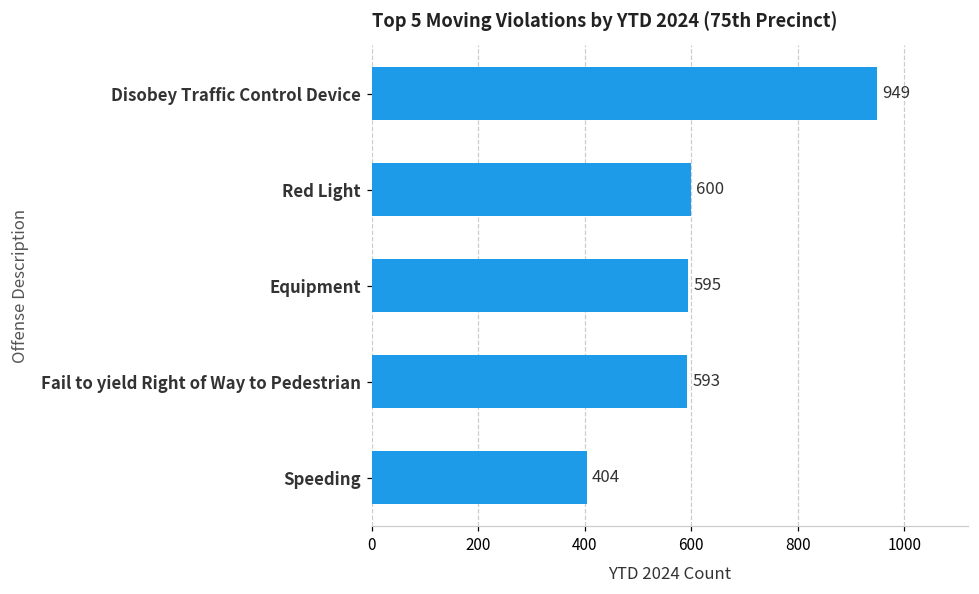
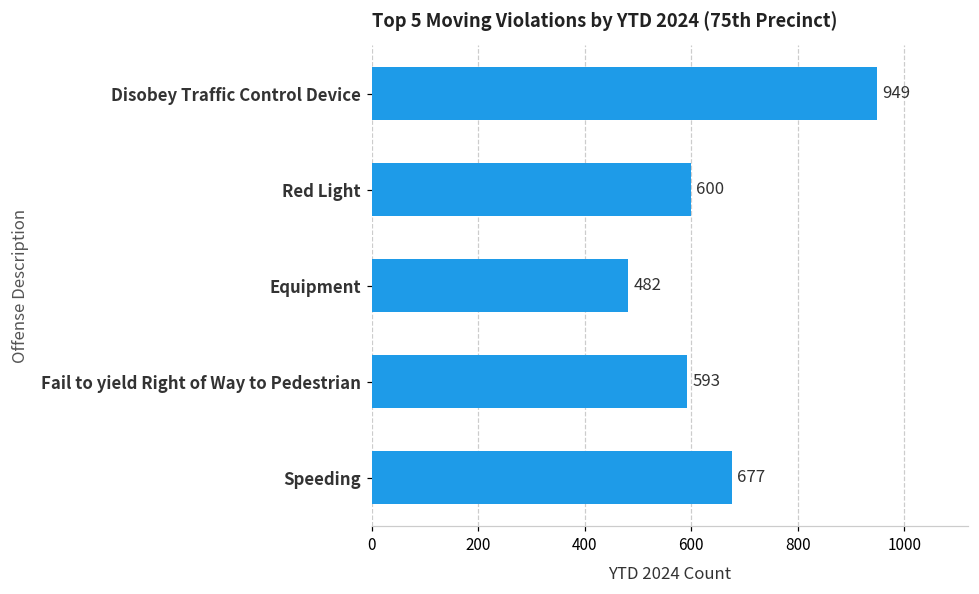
Equipment: 595 -> 482
Speeding: 404 -> 677
